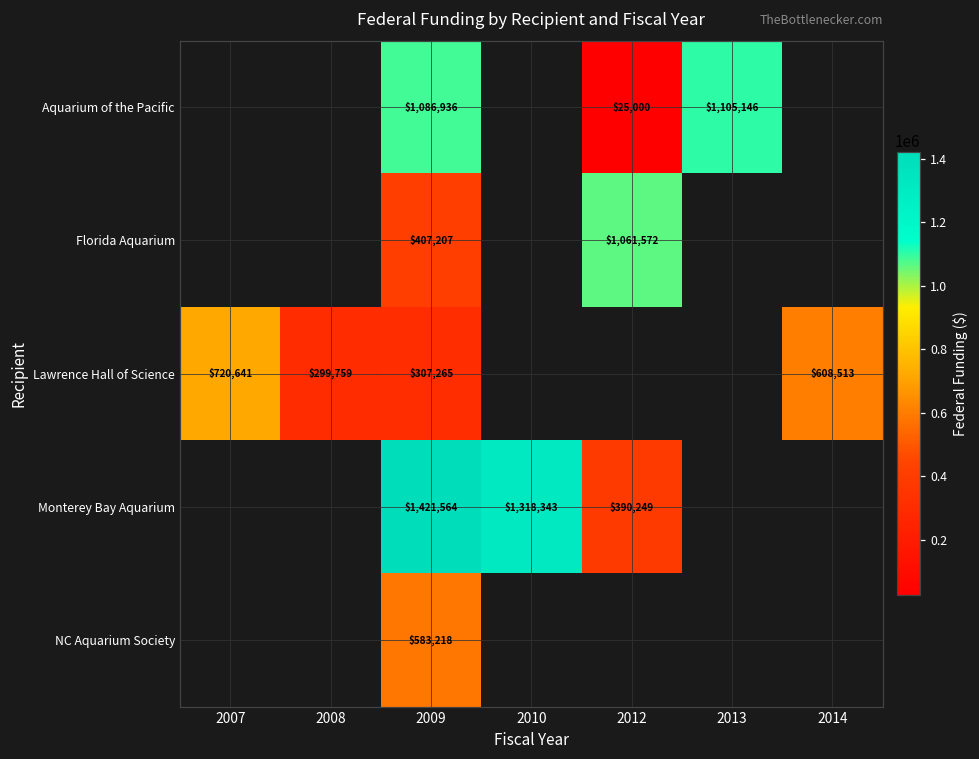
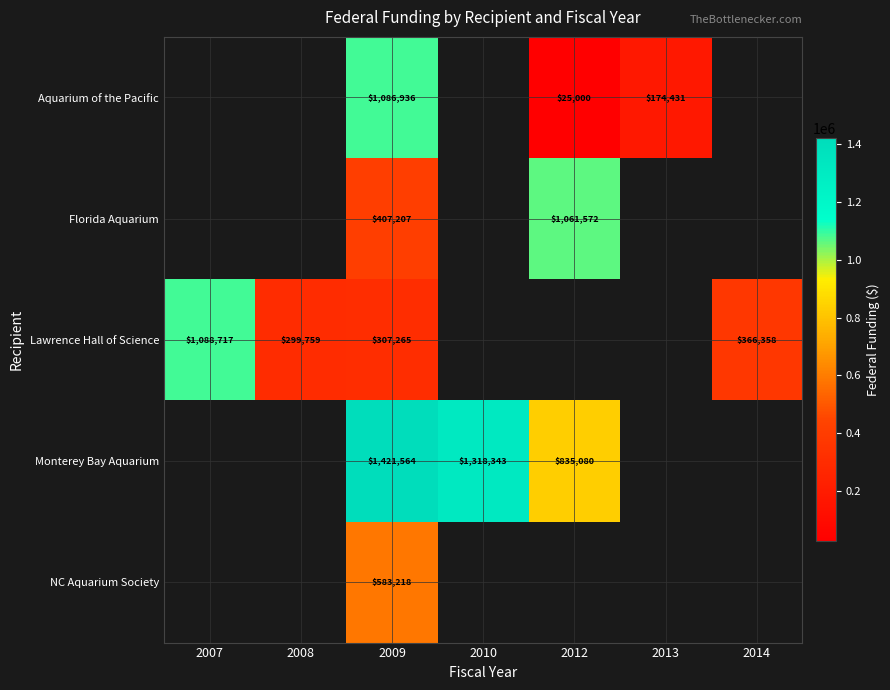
Aquarium of the Pacific, 2013: $1,105,146 -> $174,431
Lawrence Hall of Science, 2007: $720,641 -> $1,088,717
Lawrence Hall of Science, 2014: $608,513 -> $366,358
Monterey Bay Aquarium, 2012: $390,249 -> $835,080
